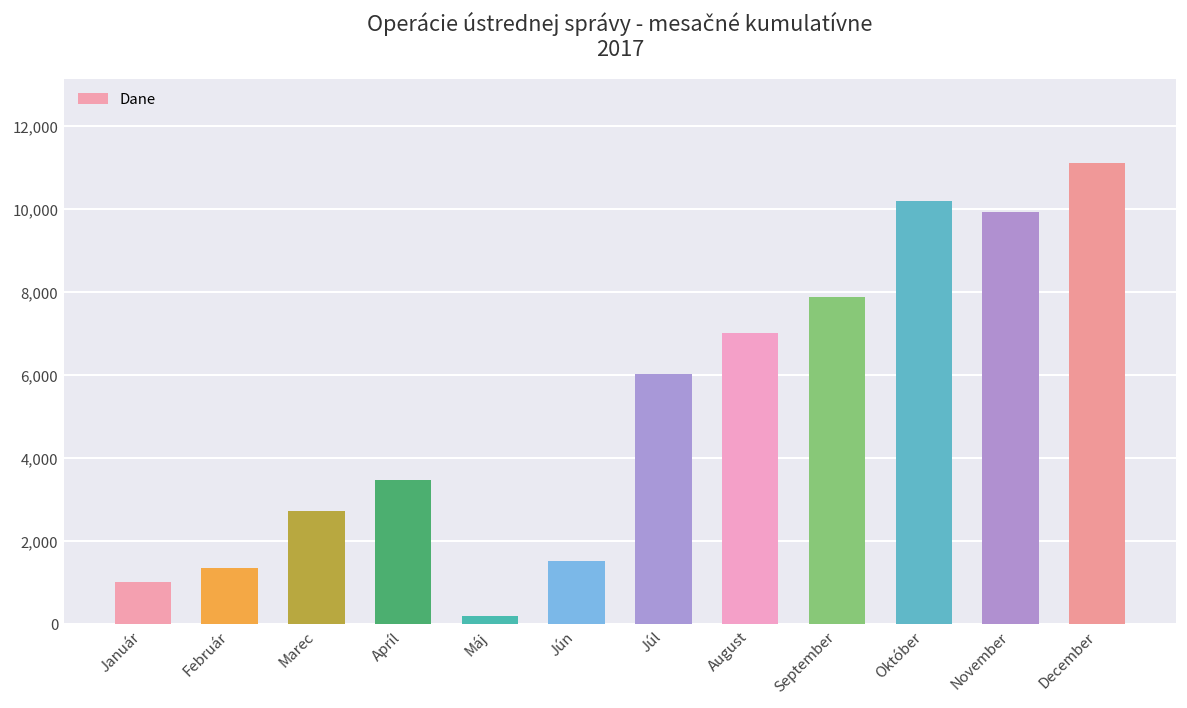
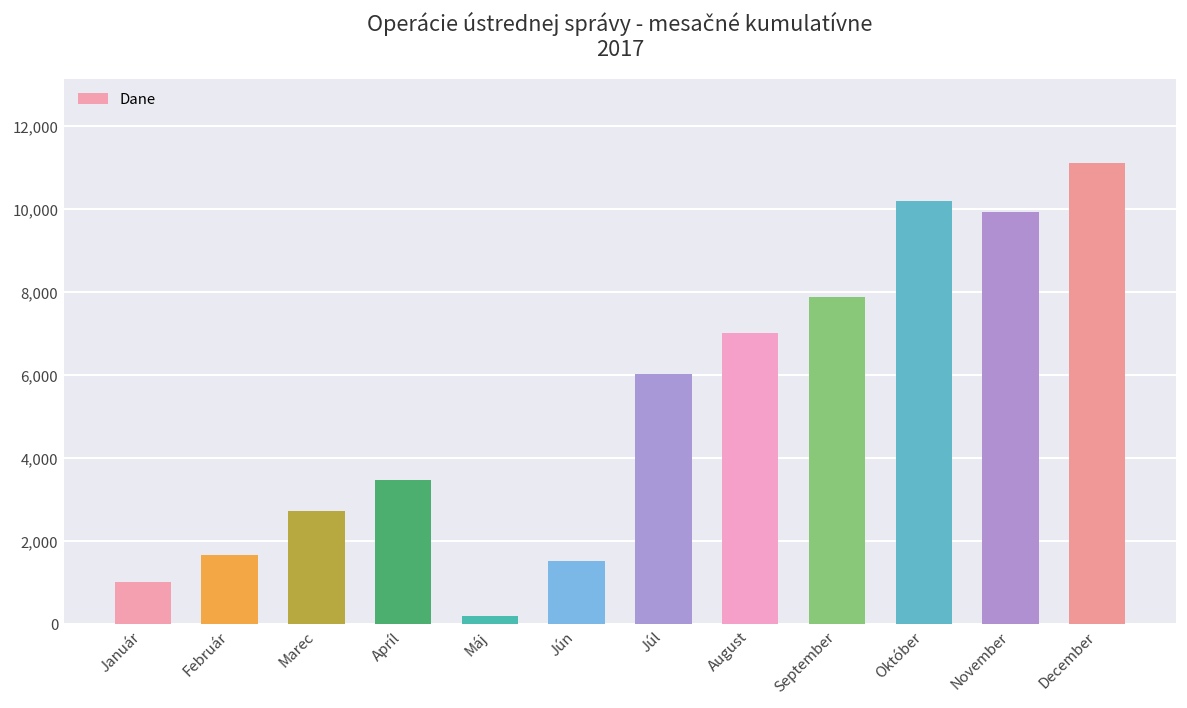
Február: 1,400 -> 1,700
